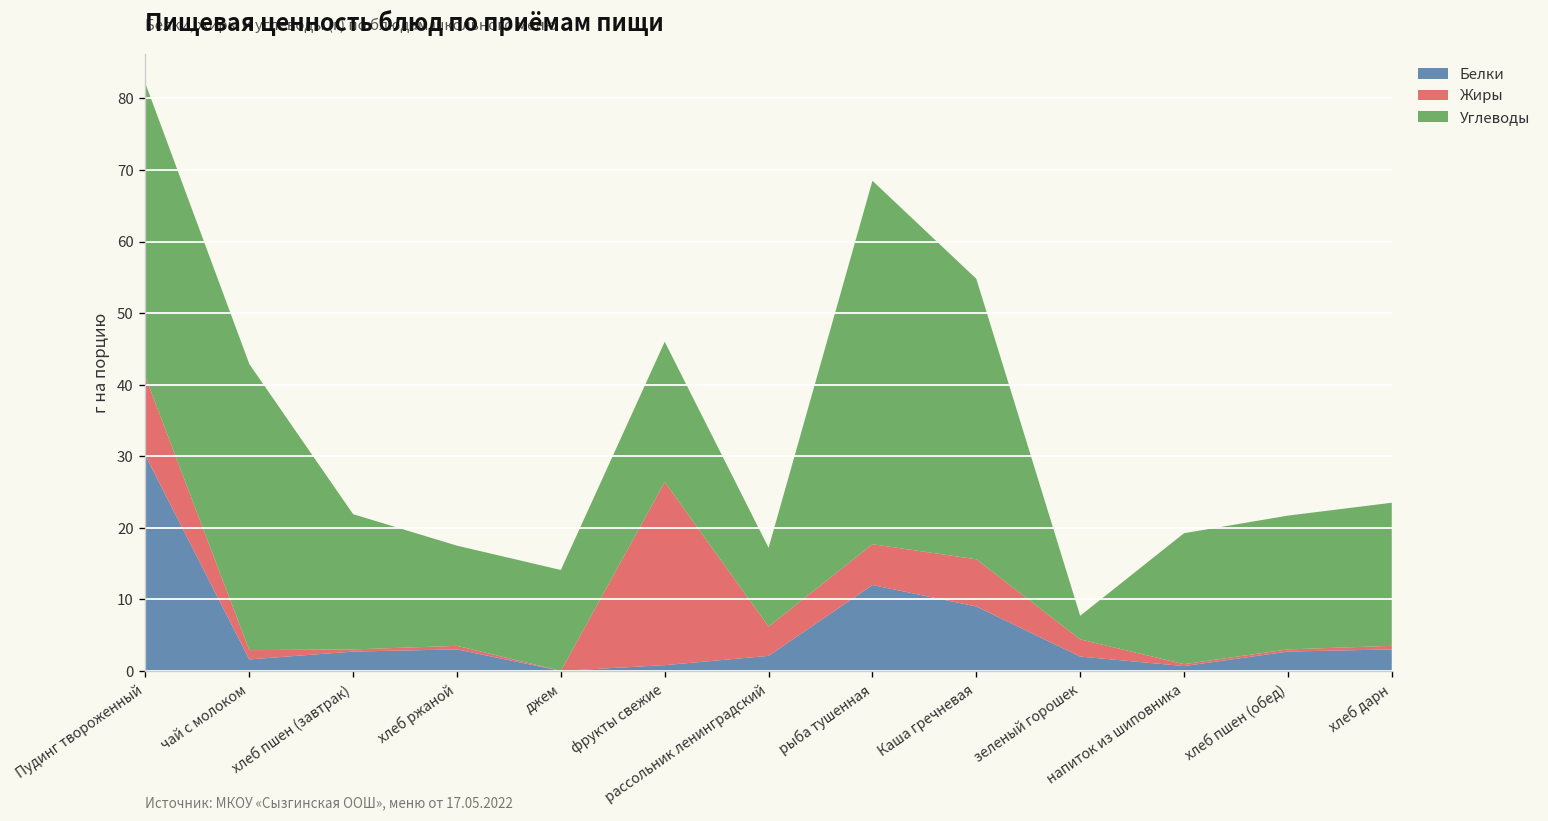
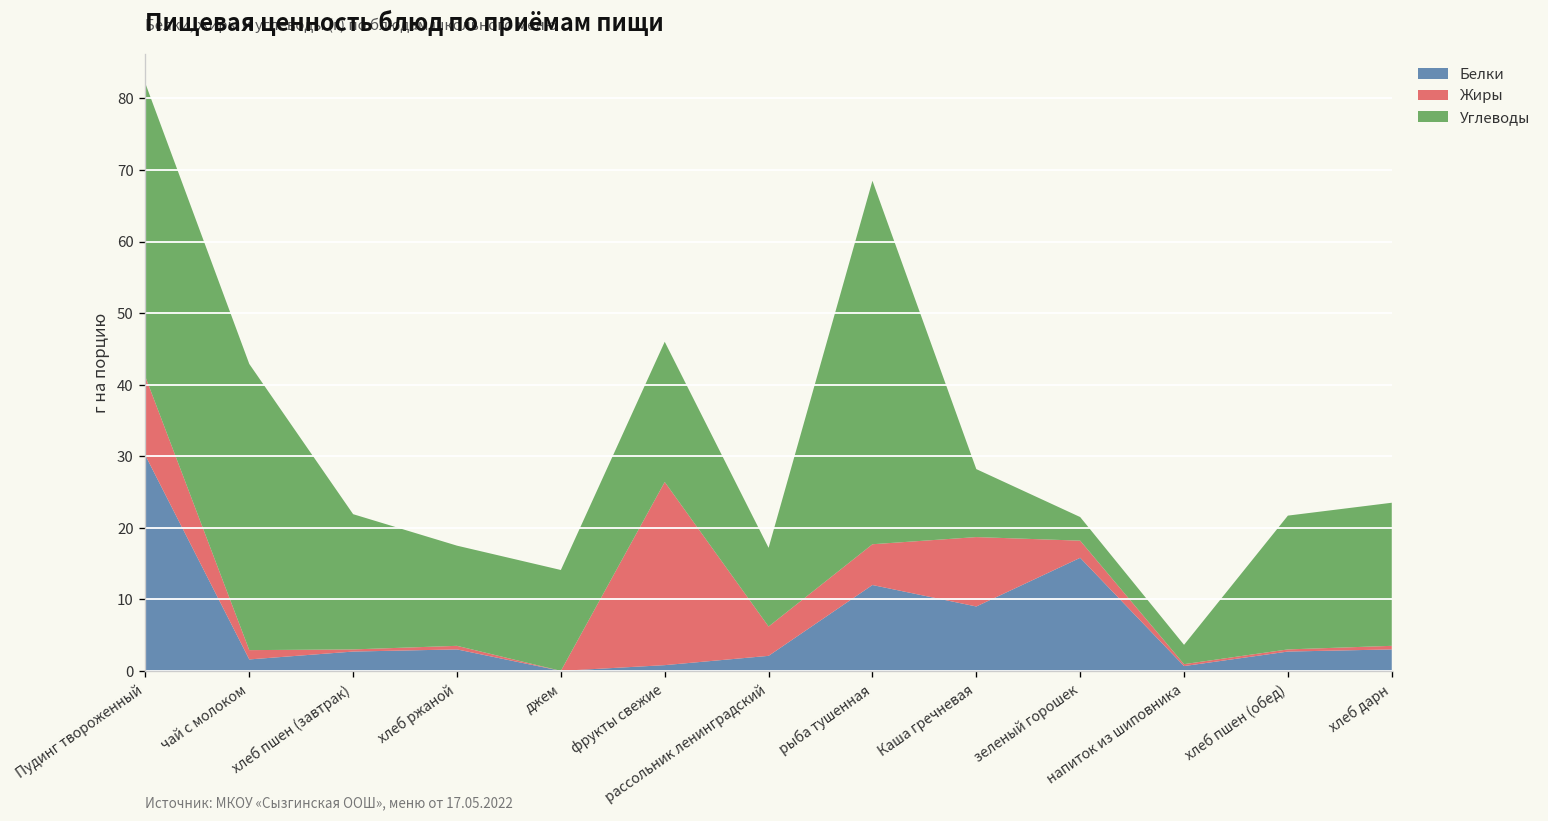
Жиры, Каша гречневая: 7 -> 10
Углеводы, Каша гречневая: 39 -> 10
Белки, зеленый горошек: 2 -> 16
Углеводы, напиток из шиповника: 18 -> 3
